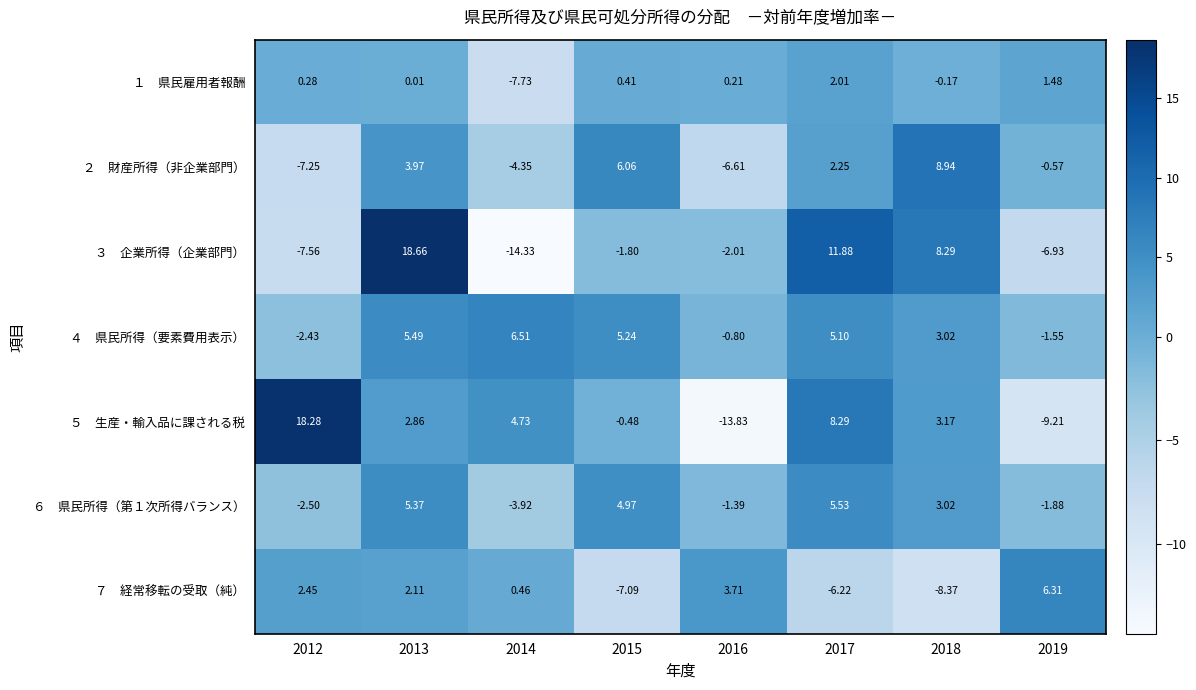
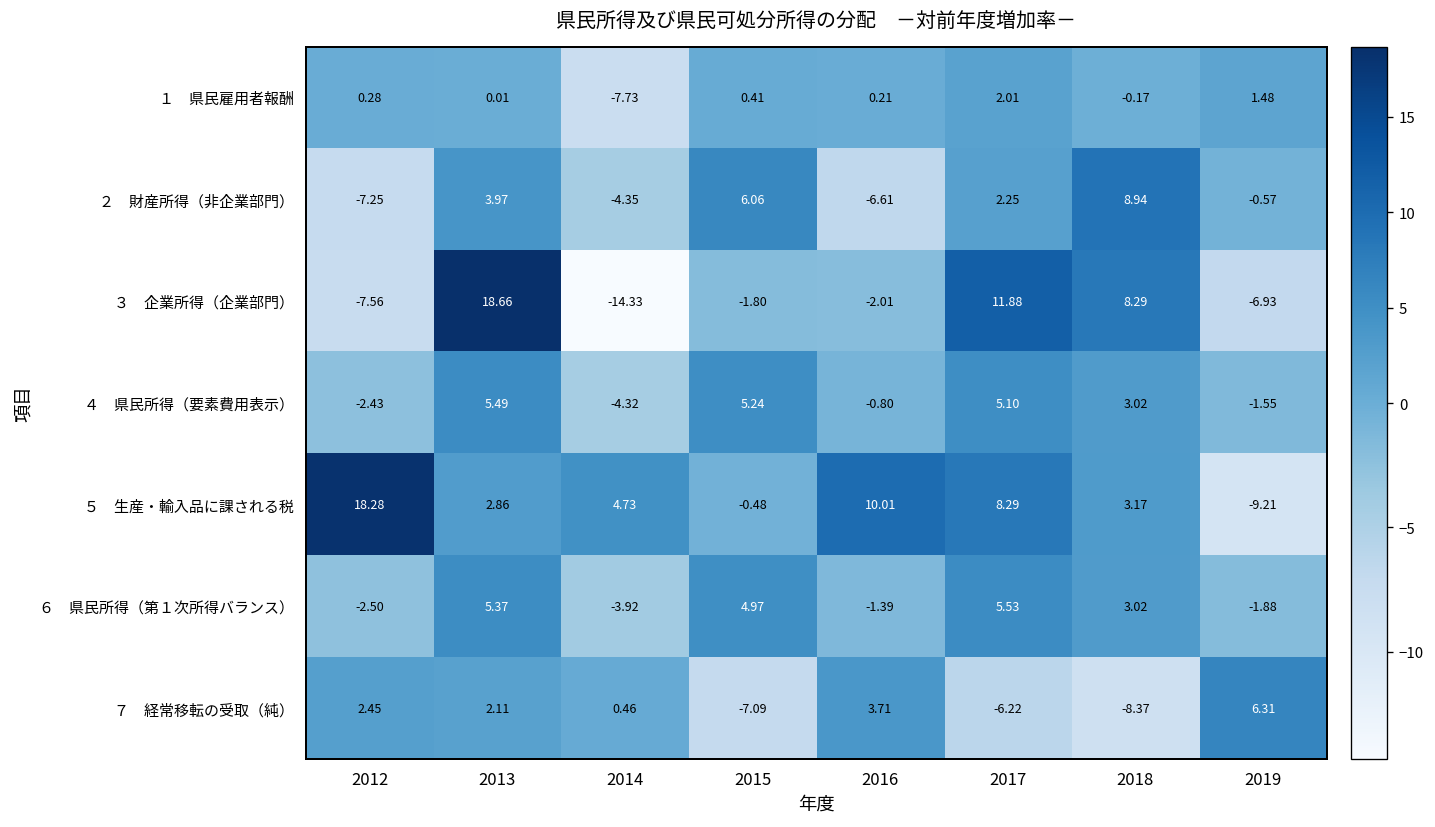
４ 県民所得（要素費用表示）, 2014: 6.51 -> -4.32
５ 生産・輸入品に課される税, 2016: -13.83 -> 10.01
